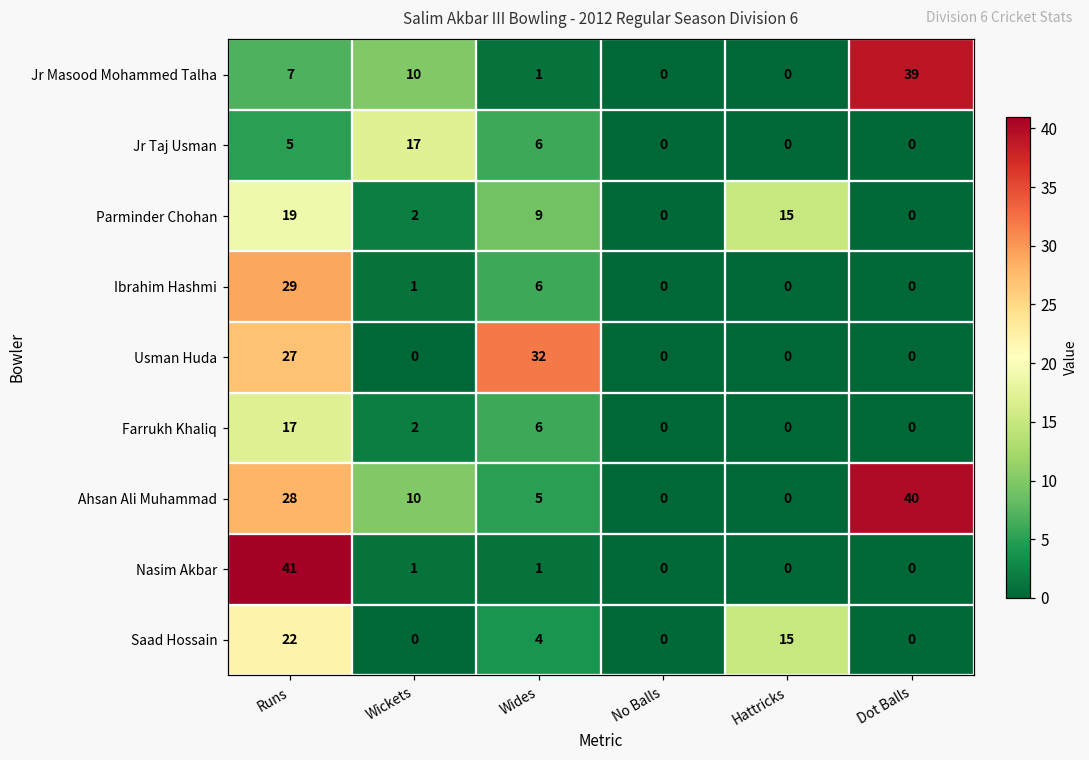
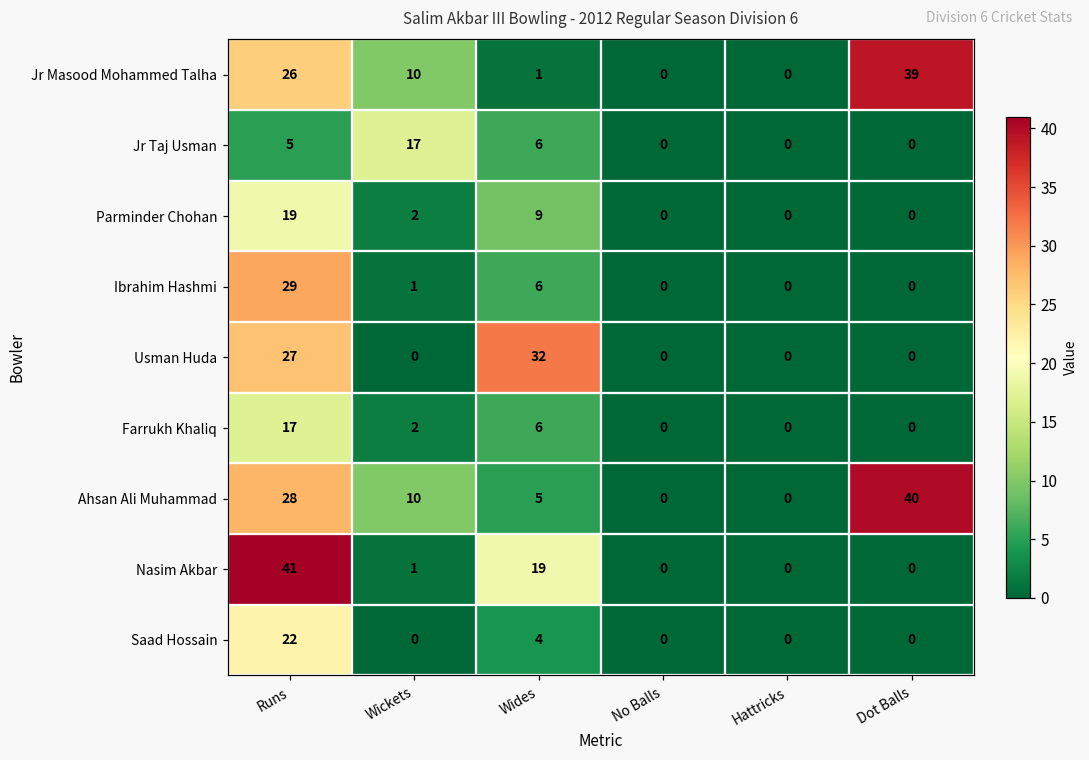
Jr Masood Mohammed Talha, Runs: 7 -> 26
Parminder Chohan, Hattricks: 15 -> 0
Nasim Akbar, Wides: 1 -> 19
Saad Hossain, Hattricks: 15 -> 0
